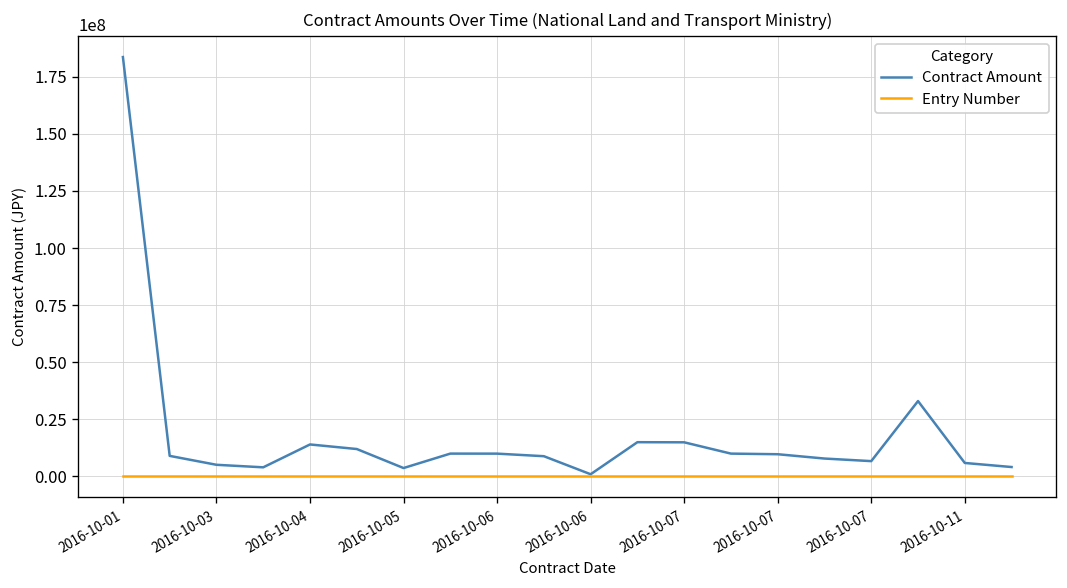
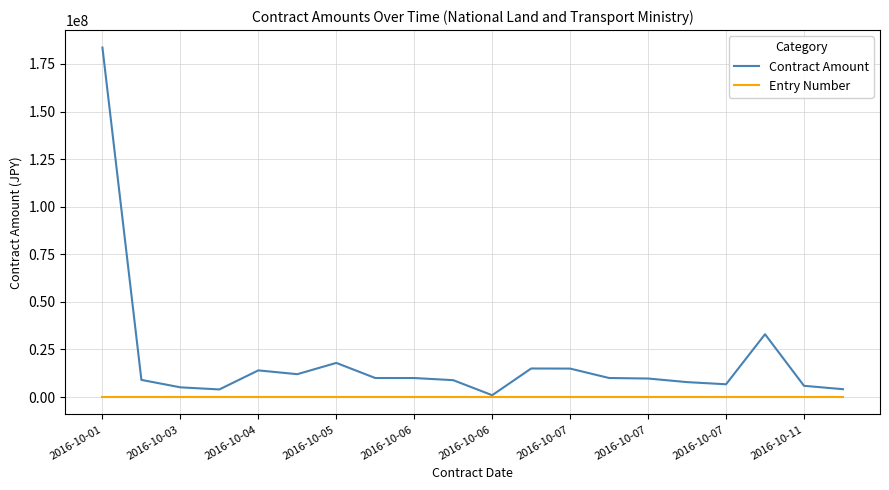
Contract Amount, 2016-10-05: 4000000 -> 18000000
